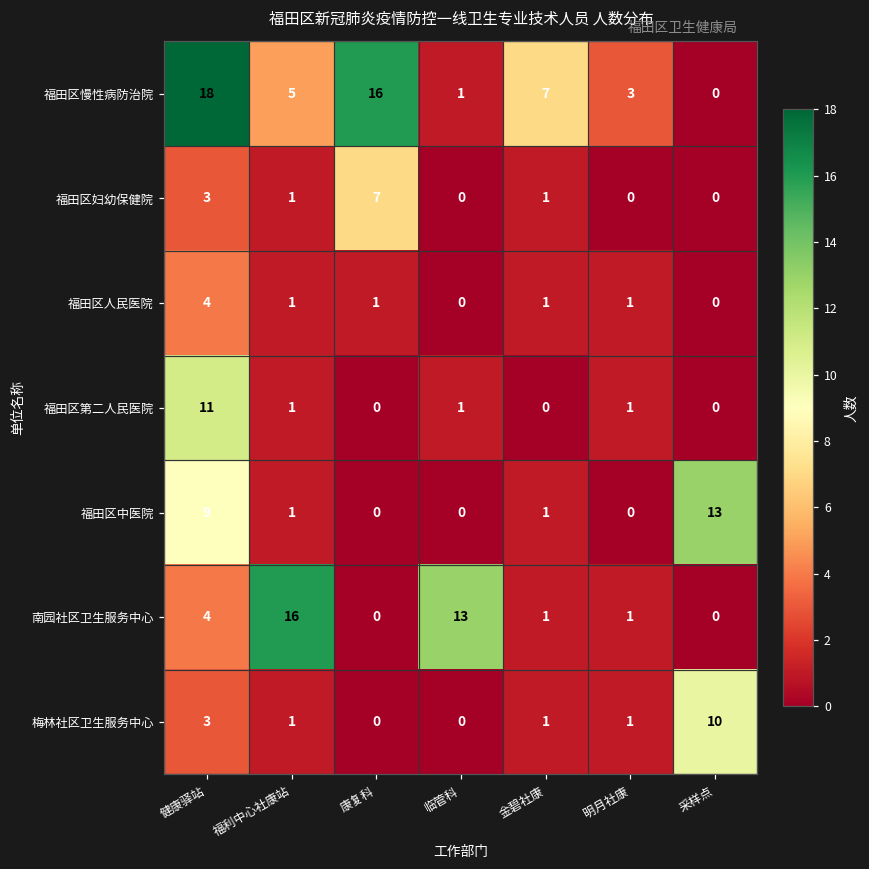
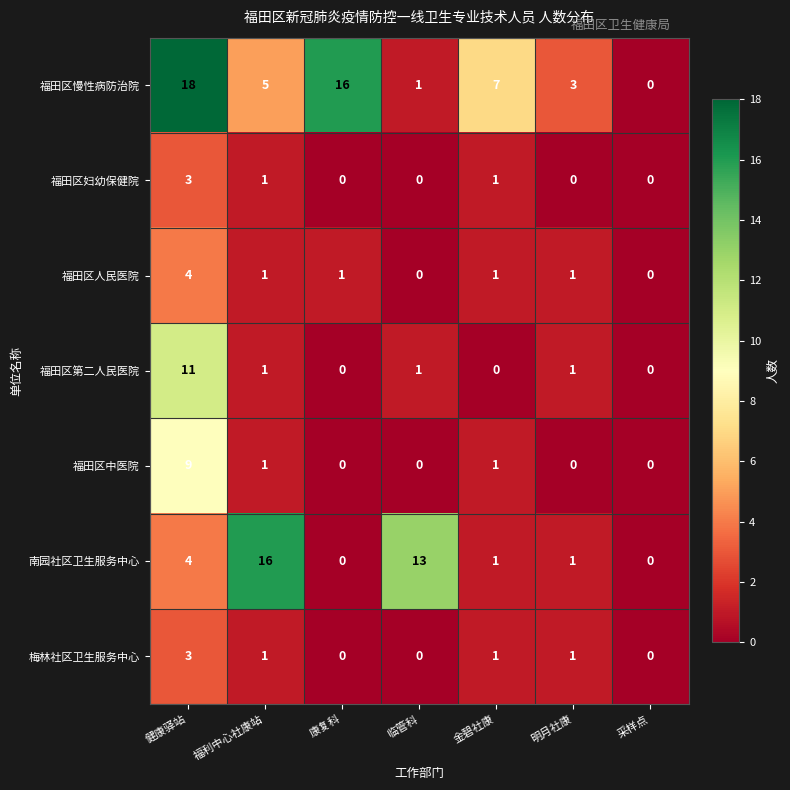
福田区妇幼保健院, 康复科: 7 -> 0
福田区中医院, 采样点: 13 -> 0
梅林社区卫生服务中心, 采样点: 10 -> 0
